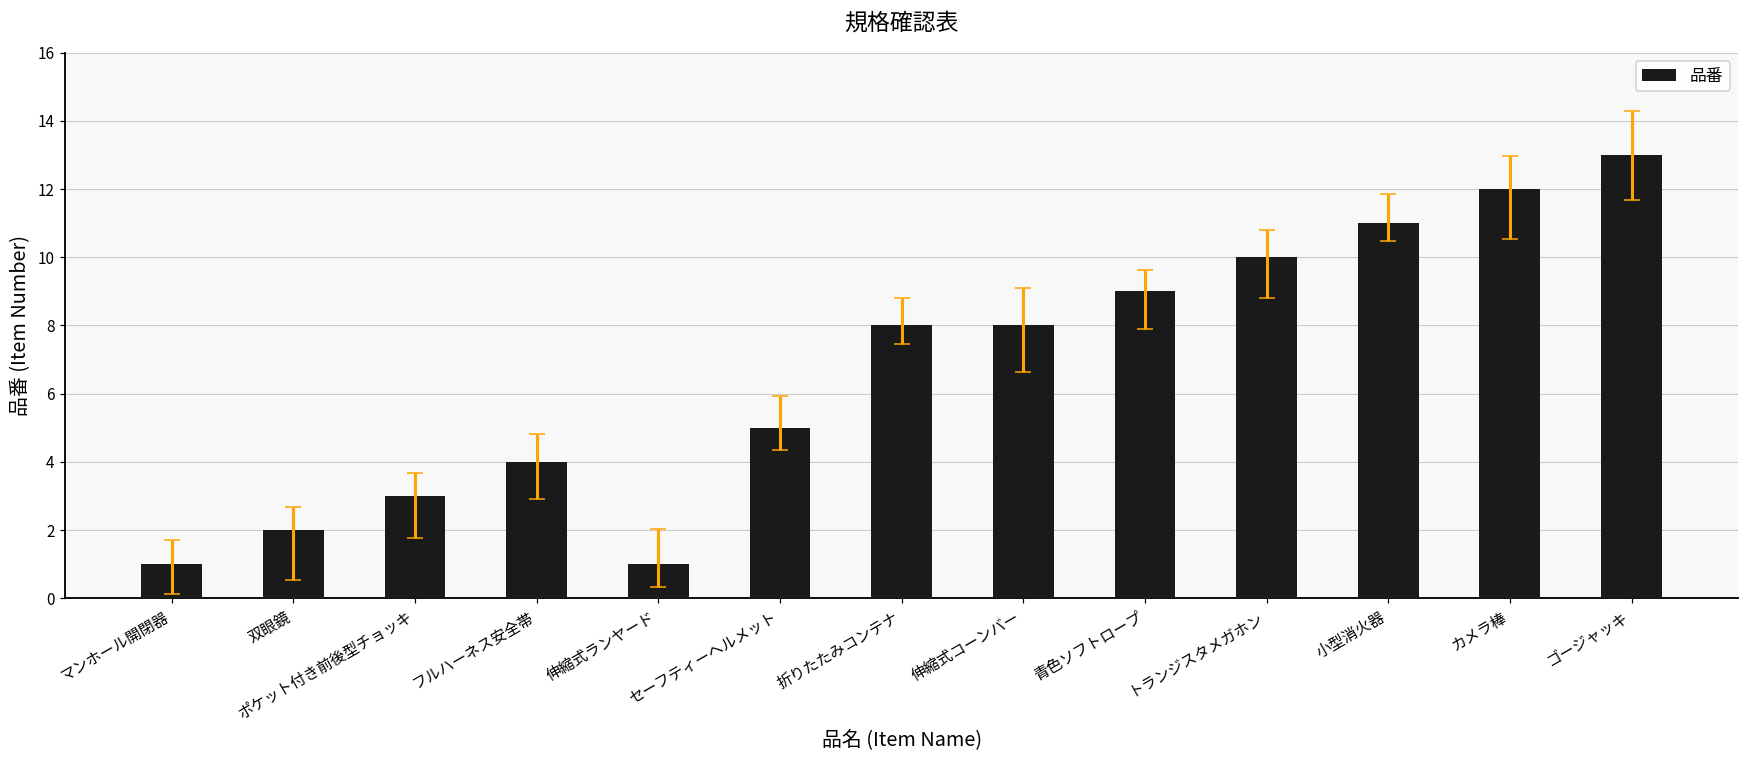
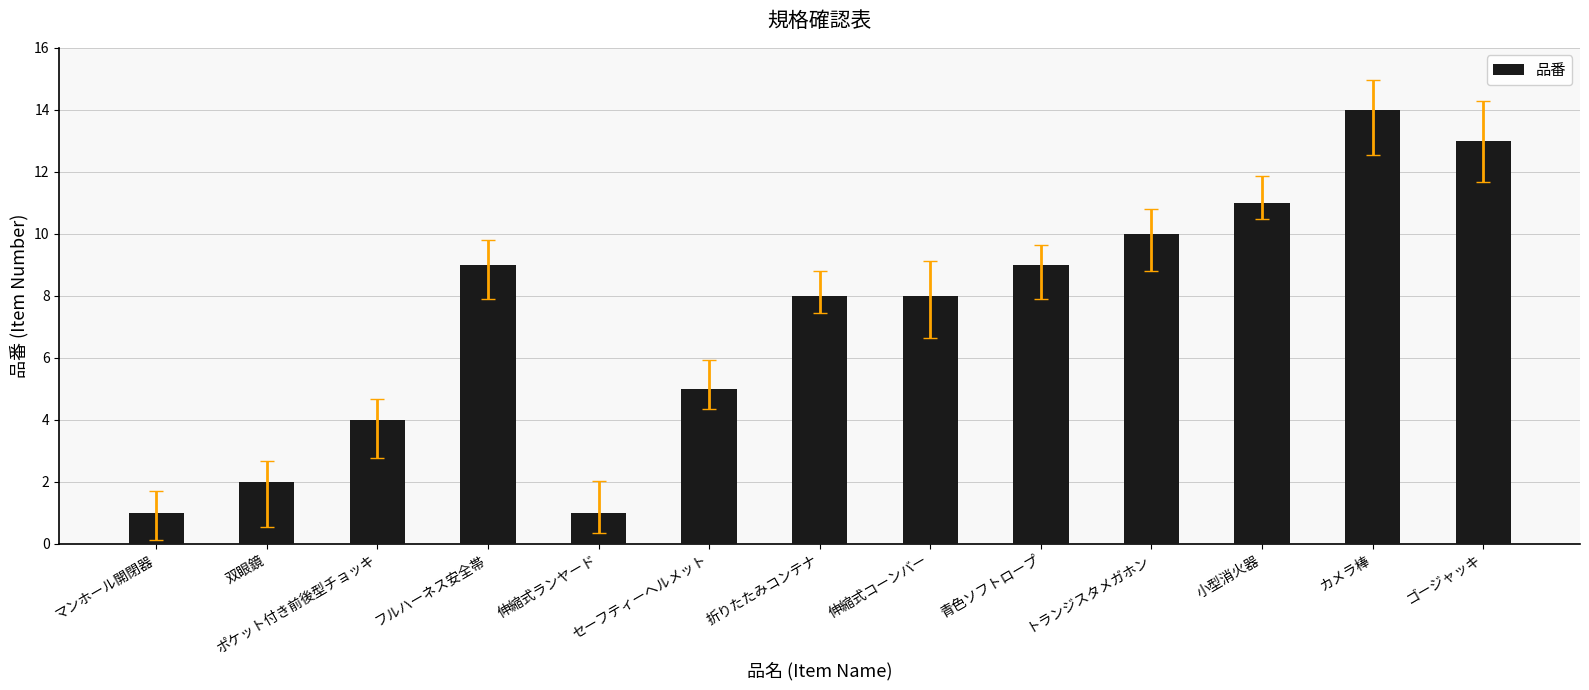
品番, ポケット付き前後型チョッキ: 3 -> 4
品番, フルハーネス安全帯: 4 -> 9
品番, カメラ棒: 12 -> 14
